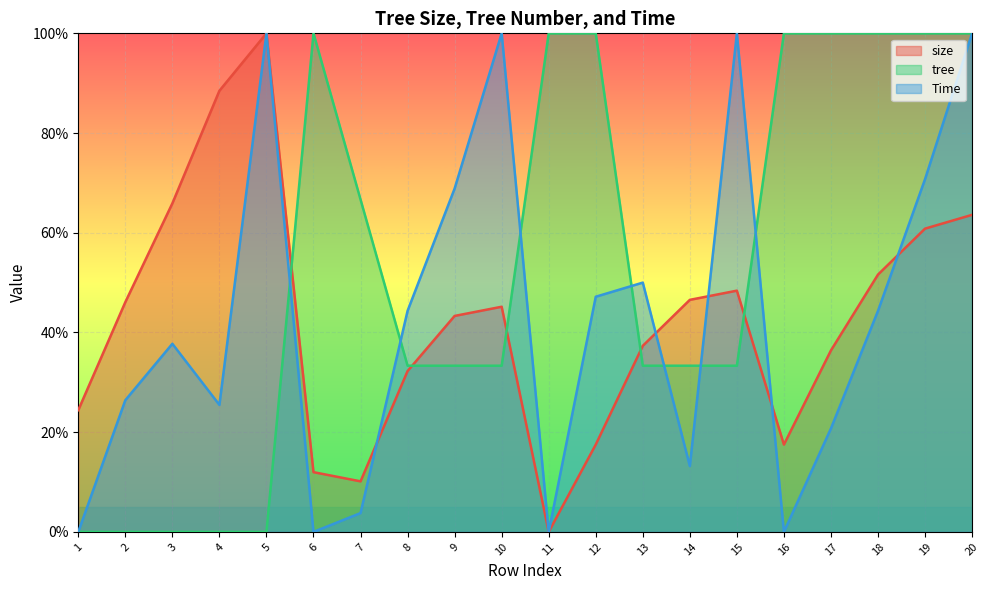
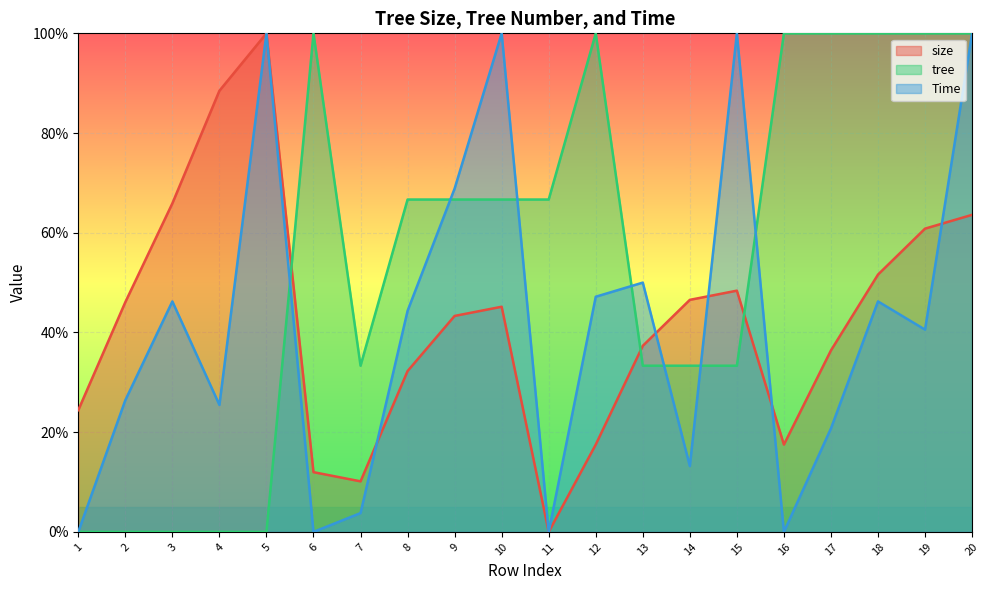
Time, 3: 38% -> 46%
tree, 7: 67% -> 33%
tree, 8: 33% -> 67%
tree, 9: 33% -> 67%
tree, 10: 33% -> 67%
tree, 11: 100% -> 67%
Time, 18: 44% -> 46%
Time, 19: 71% -> 41%
